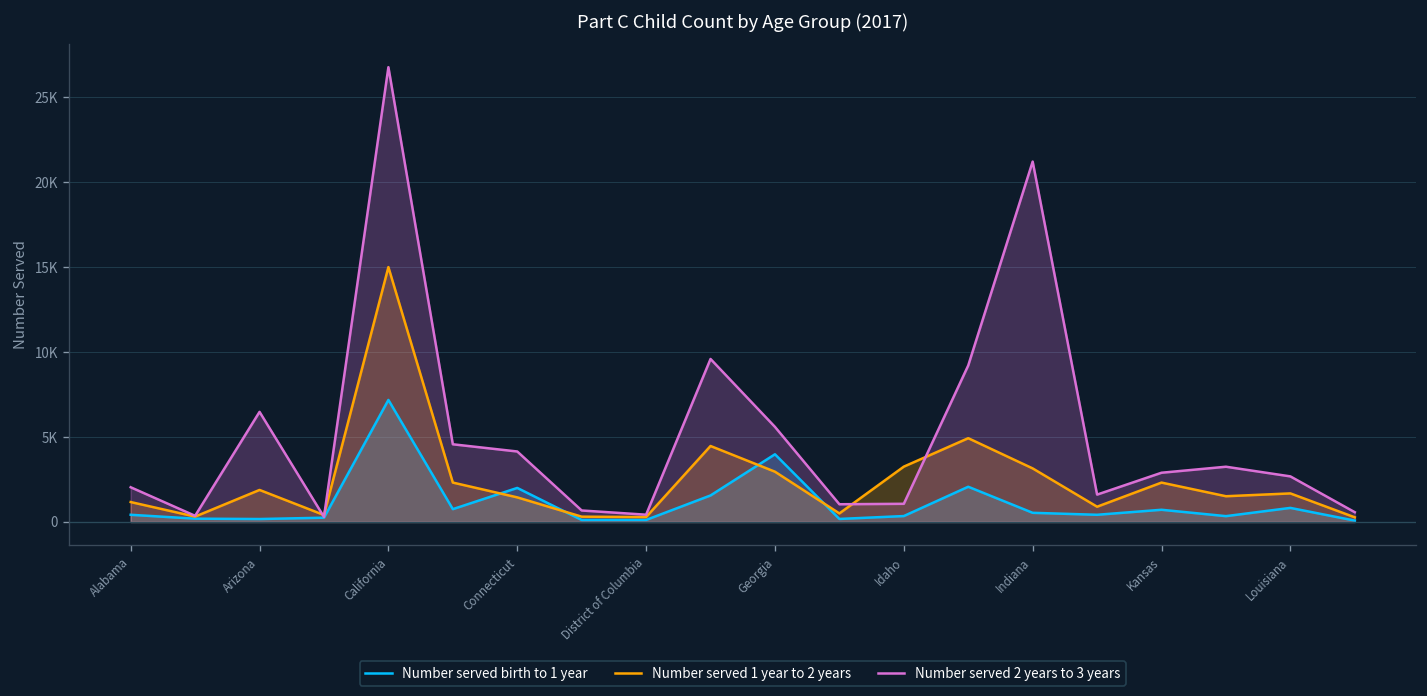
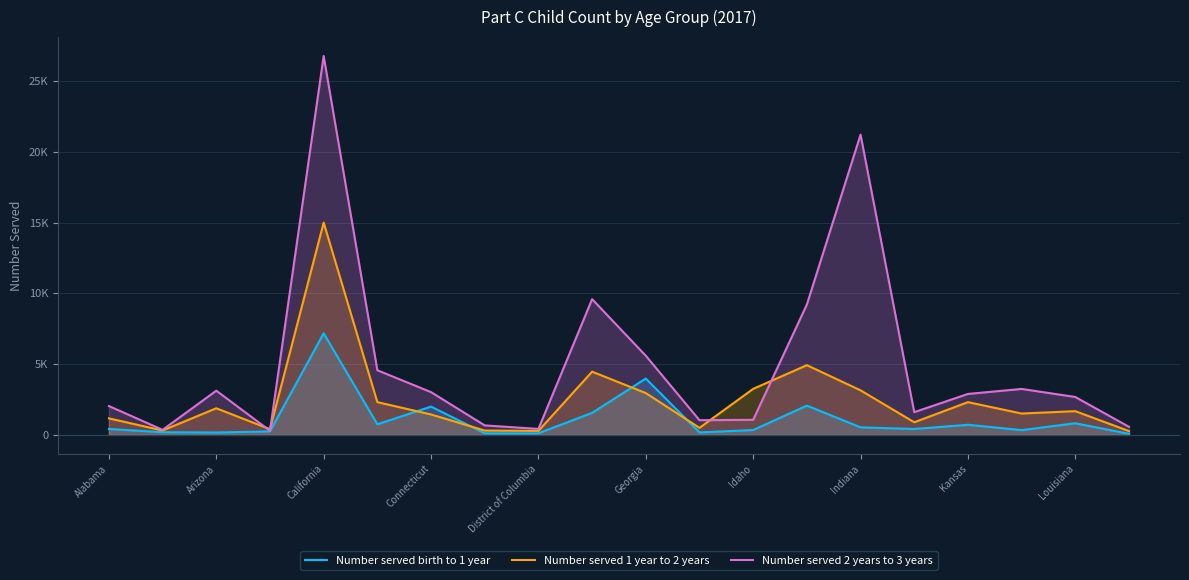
Number served 2 years to 3 years, Arizona: 6500 -> 3100
Number served 2 years to 3 years, Connecticut: 4100 -> 3000
